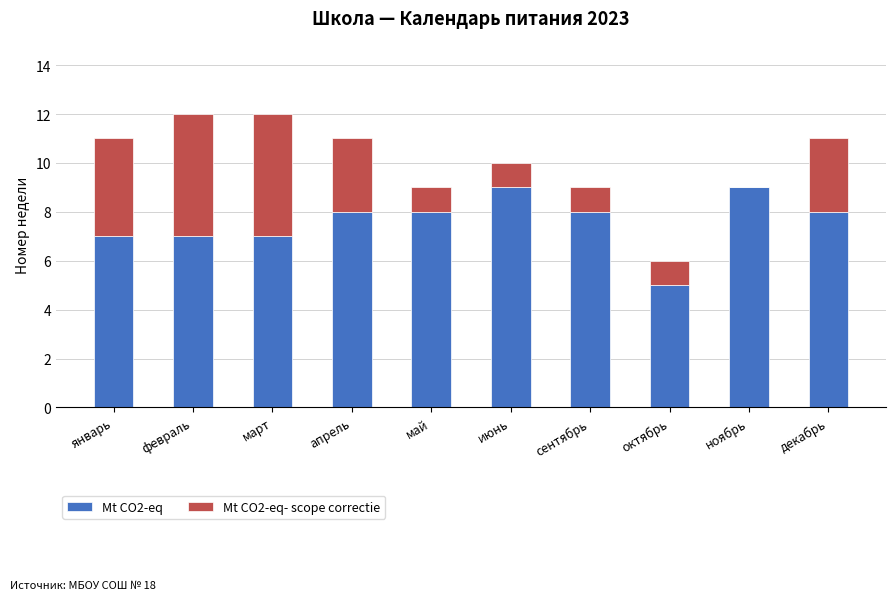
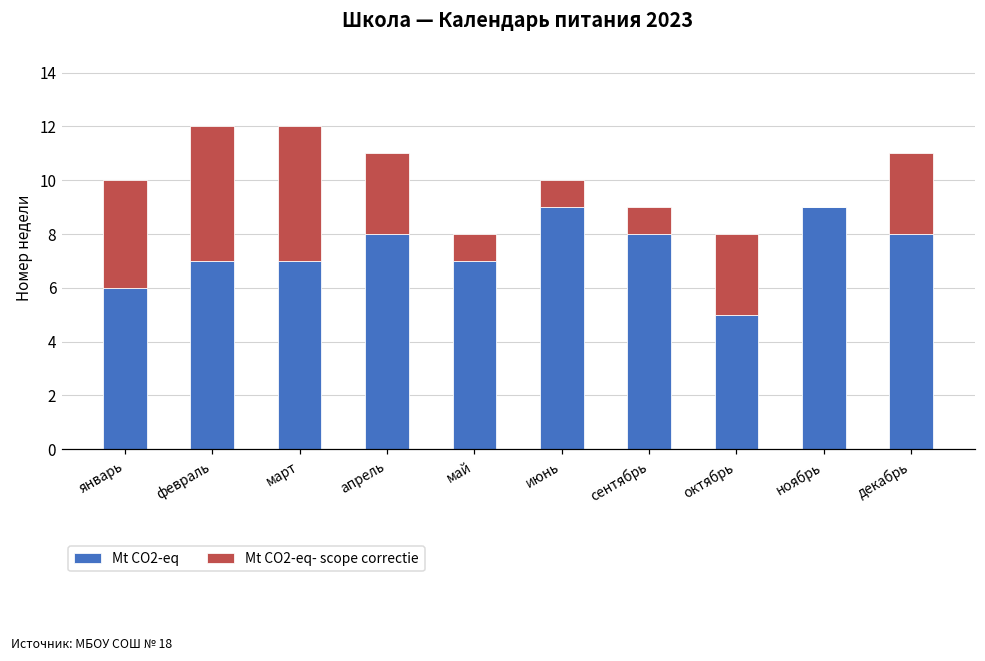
Mt CO2-eq, январь: 7 -> 6
Mt CO2-eq, май: 8 -> 7
Mt CO2-eq- scope correctie, октябрь: 1 -> 3
